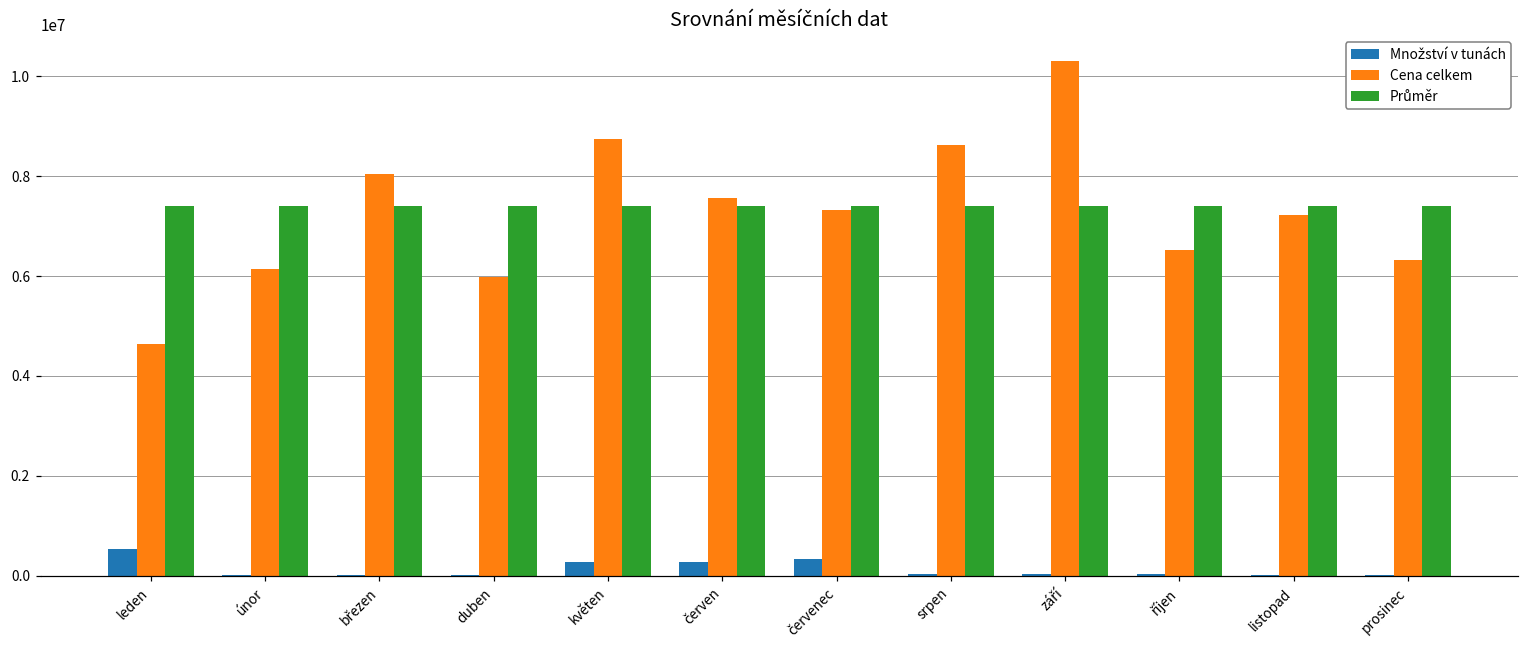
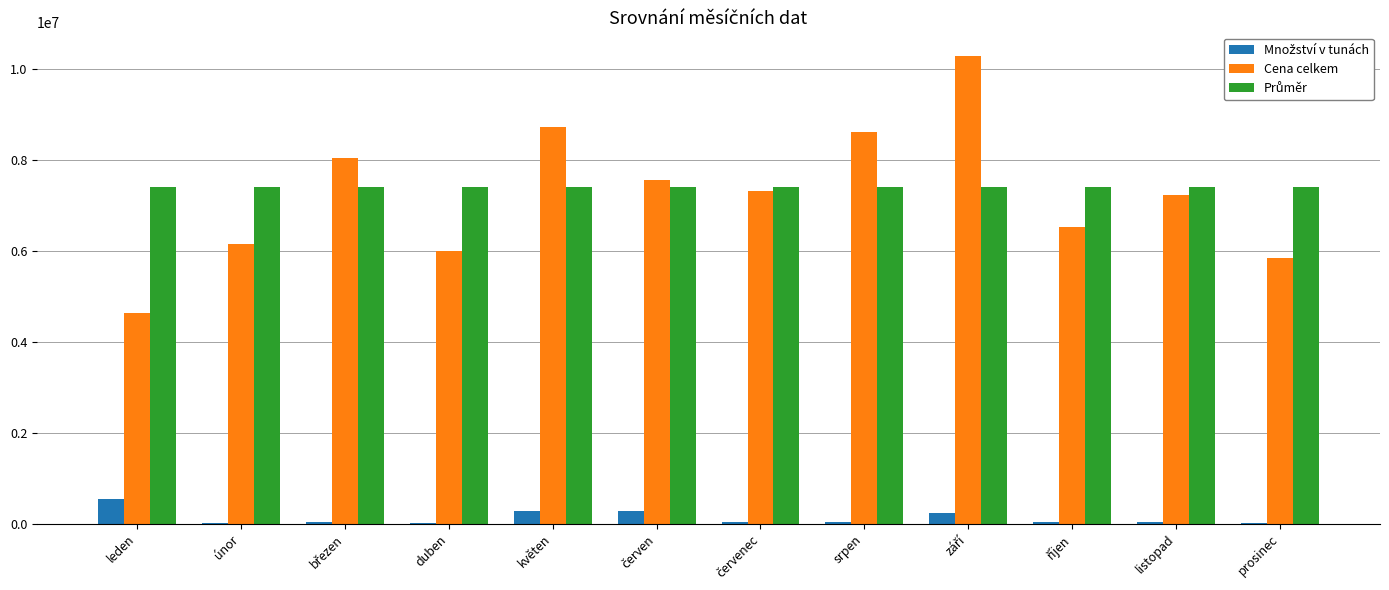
Množství v tunách, červenec: 300000 -> 0
Množství v tunách, září: 0 -> 200000
Cena celkem, prosinec: 6300000 -> 5900000
